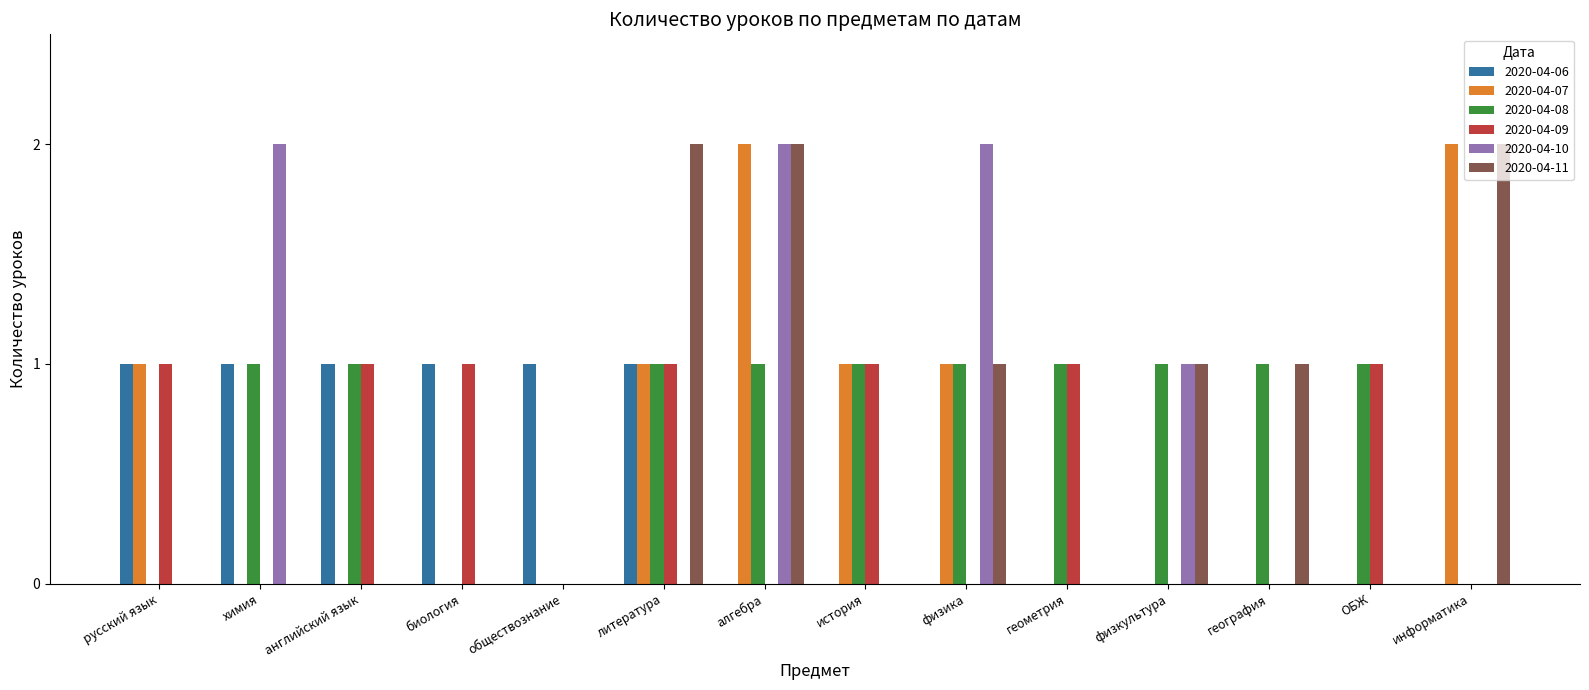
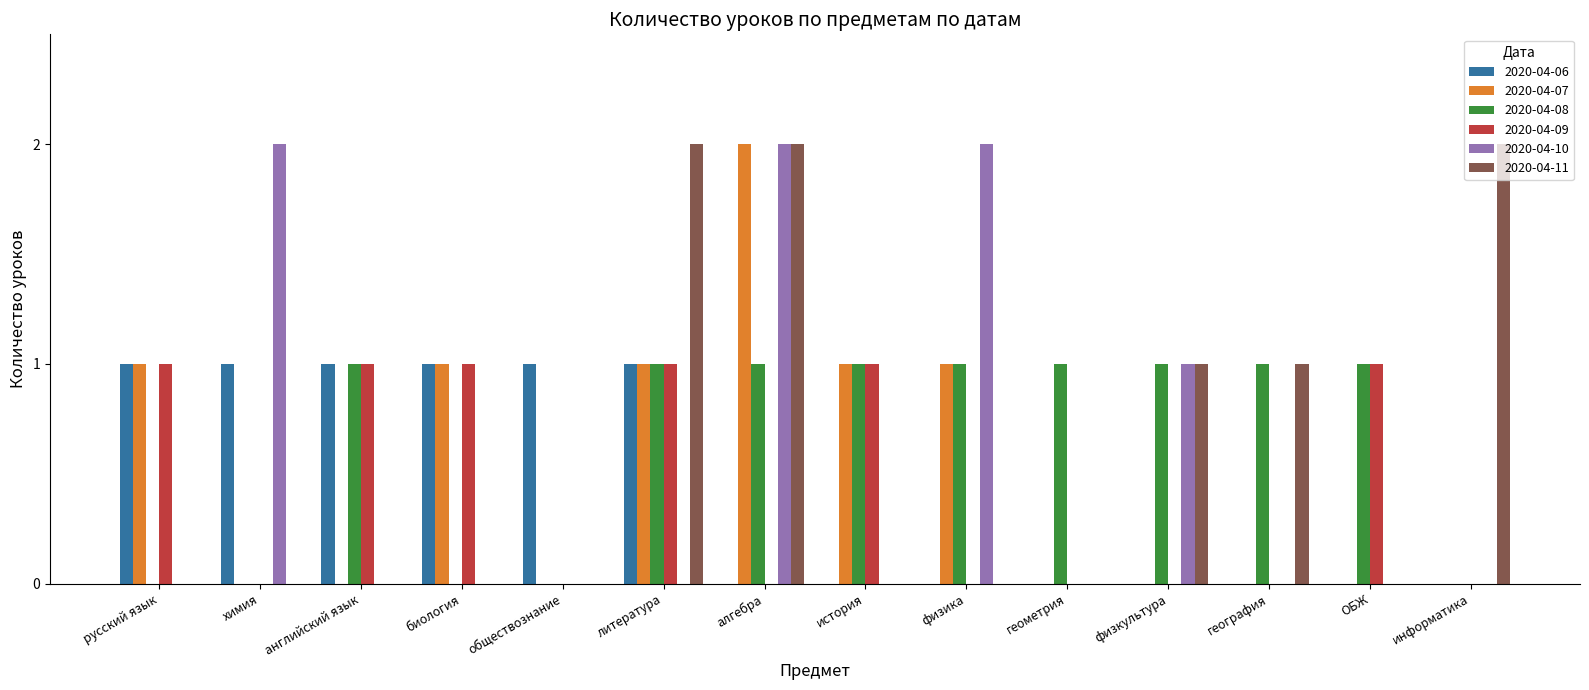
2020-04-08, химия: 1 -> 0
2020-04-07, биология: 0 -> 1
2020-04-11, физика: 1 -> 0
2020-04-09, геометрия: 1 -> 0
2020-04-07, информатика: 2 -> 0
